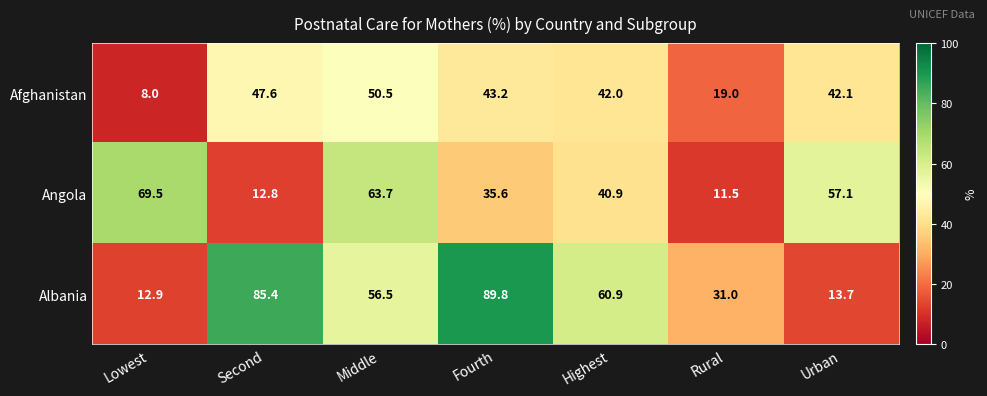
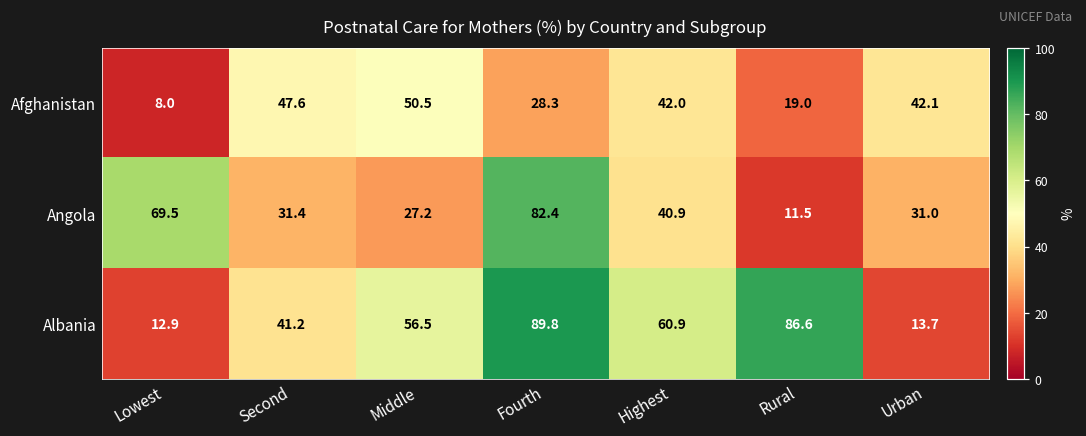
Afghanistan, Fourth: 43.2 -> 28.3
Angola, Second: 12.8 -> 31.4
Angola, Middle: 63.7 -> 27.2
Angola, Fourth: 35.6 -> 82.4
Angola, Urban: 57.1 -> 31.0
Albania, Second: 85.4 -> 41.2
Albania, Rural: 31.0 -> 86.6
